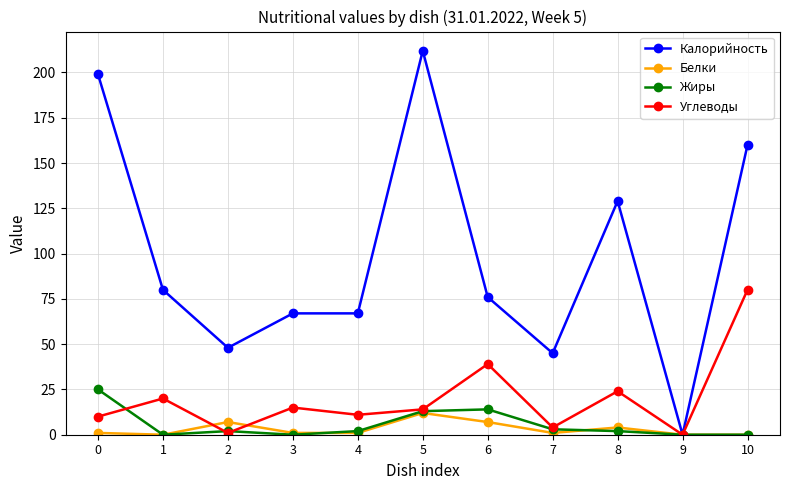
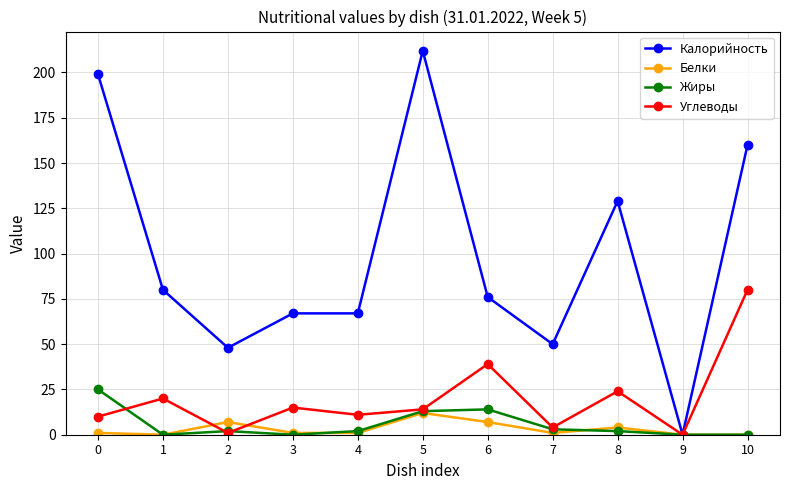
Калорийность, 7: 45 -> 50
